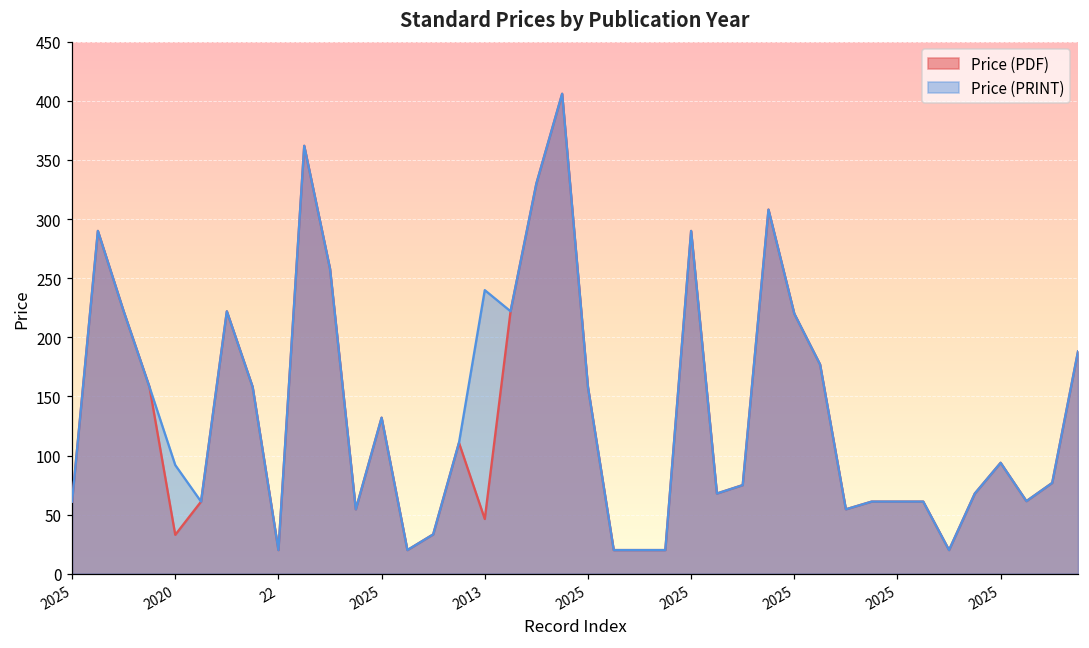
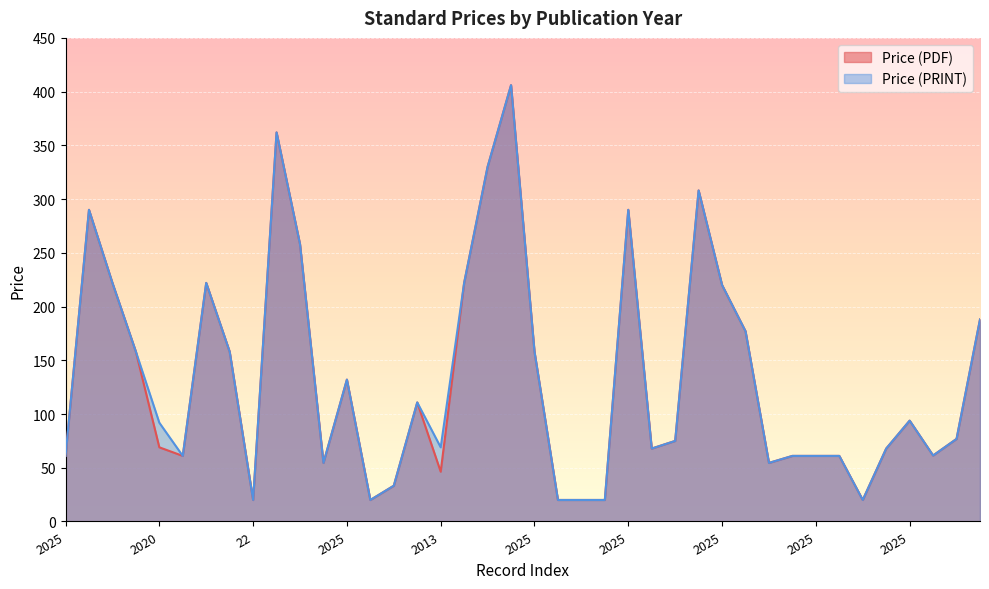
Price (PDF), 2020: 33 -> 69
Price (PRINT), 2013: 240 -> 69
